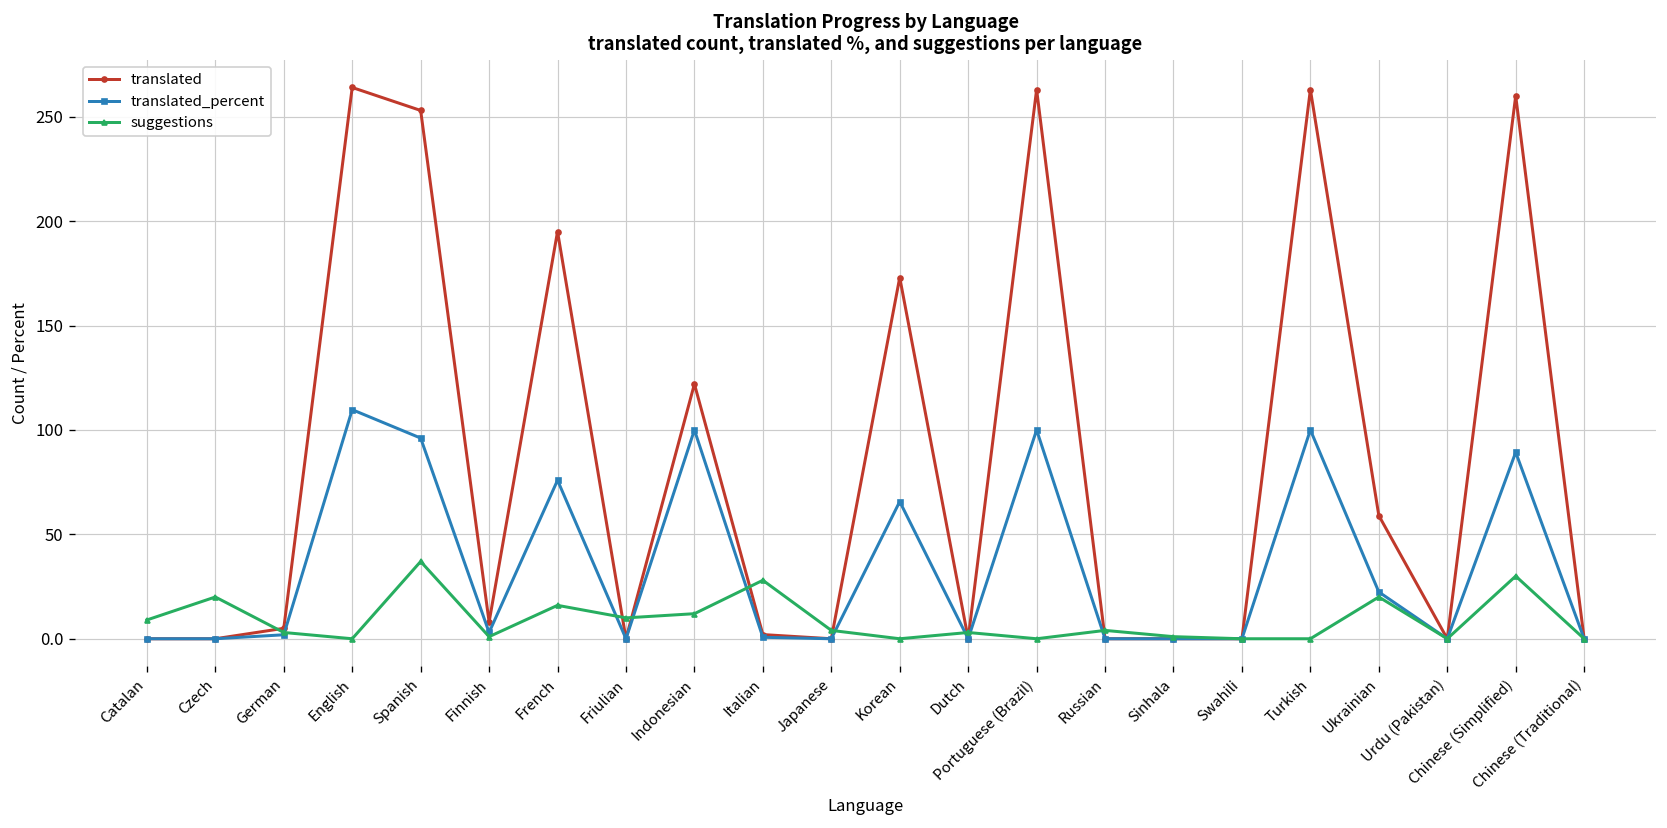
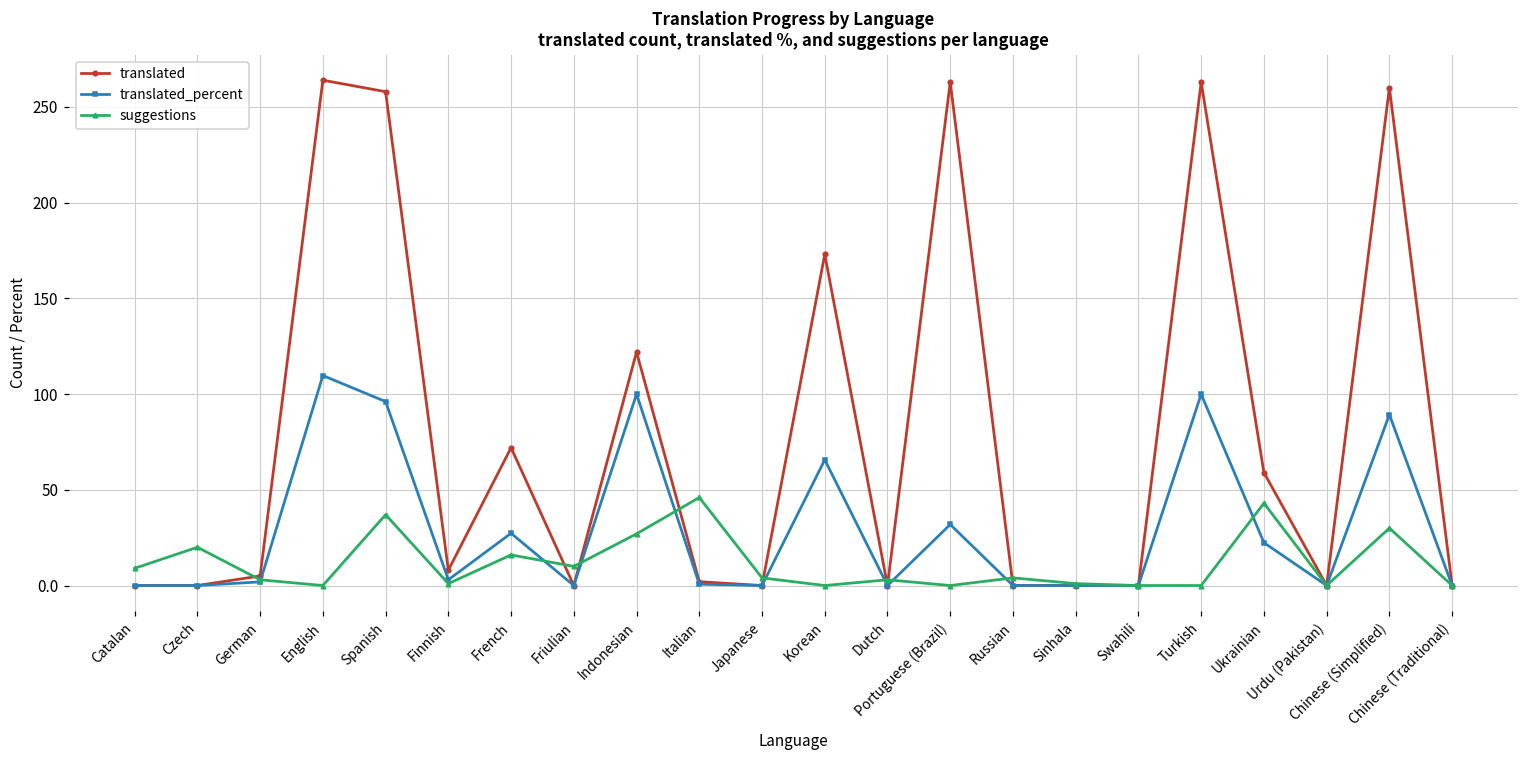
translated, Spanish: 253 -> 258
translated, French: 195 -> 72
translated_percent, French: 76 -> 27
suggestions, Indonesian: 12 -> 27
suggestions, Italian: 28 -> 46
translated_percent, Portuguese (Brazil): 100 -> 32
suggestions, Ukrainian: 20 -> 43
